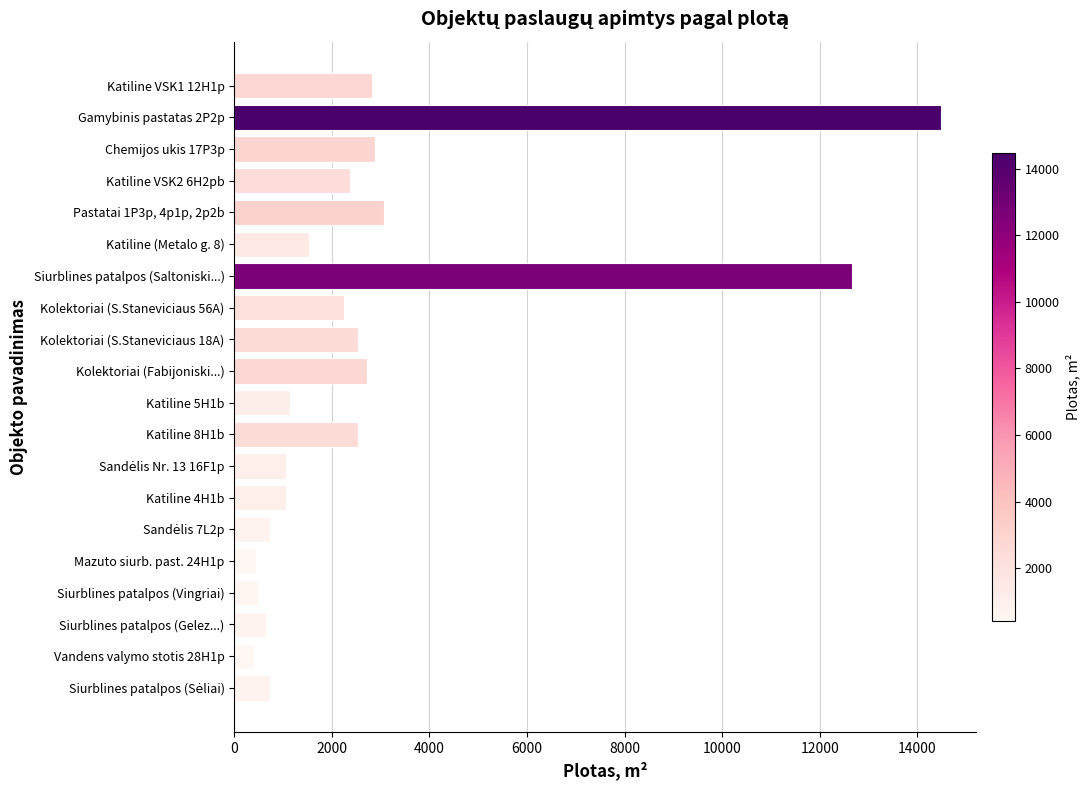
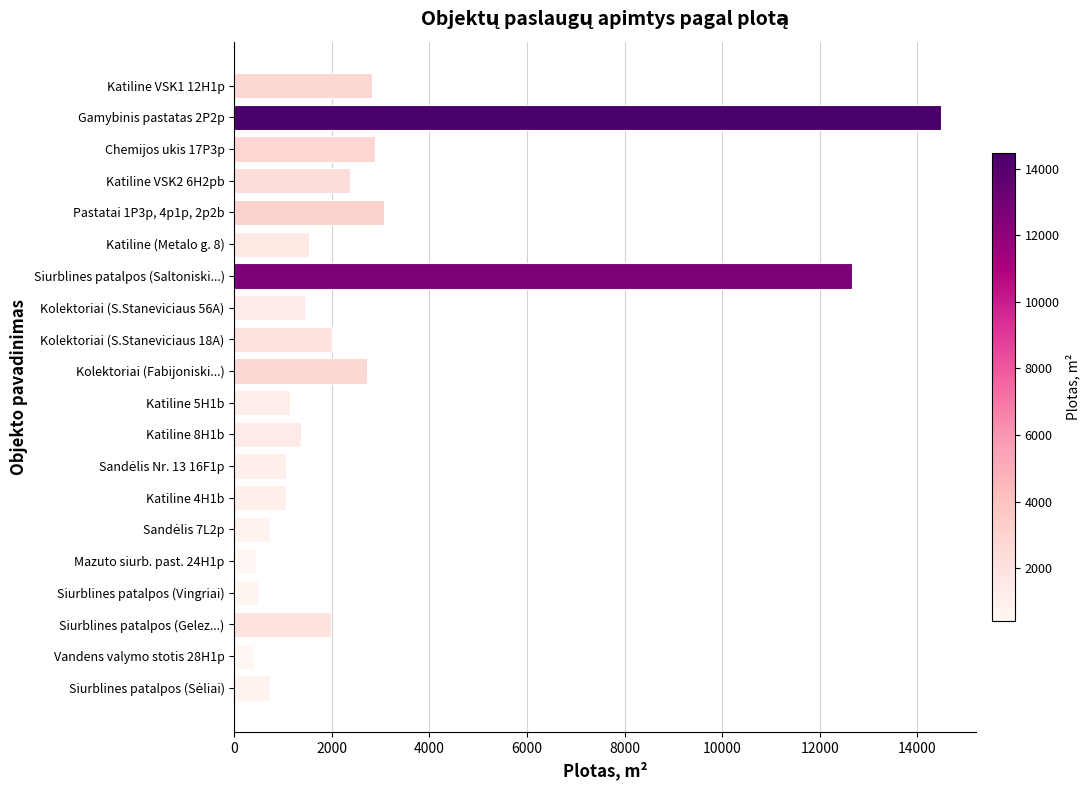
Kolektoriai (S.Staneviciaus 56A): 2300 -> 1500
Kolektoriai (S.Staneviciaus 18A): 2500 -> 2000
Katiline 8H1b: 2500 -> 1400
Siurblines patalpos (Gelez...): 700 -> 2000
